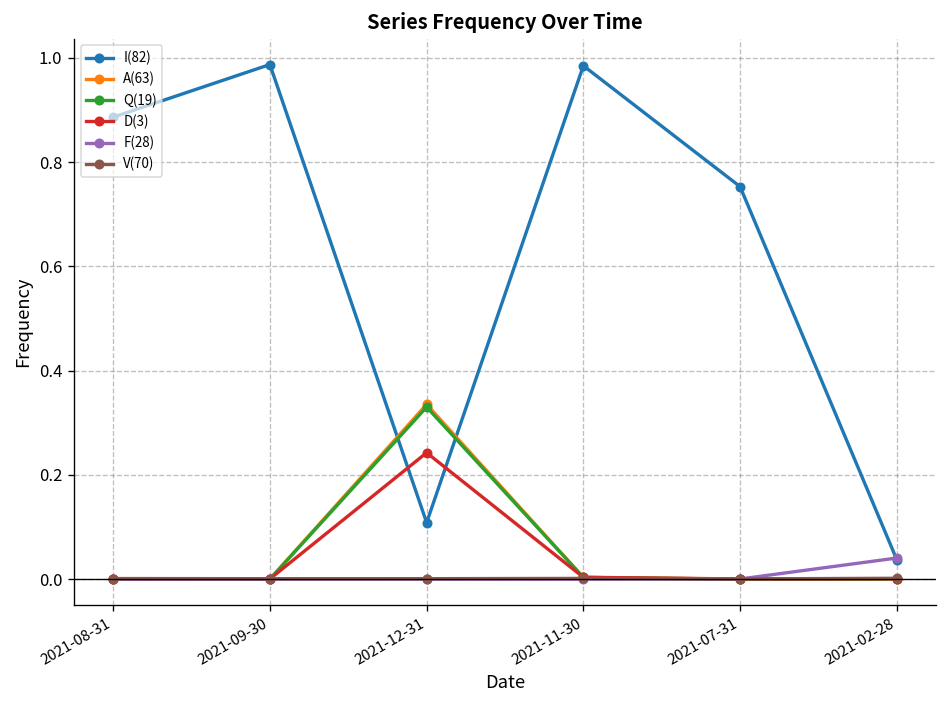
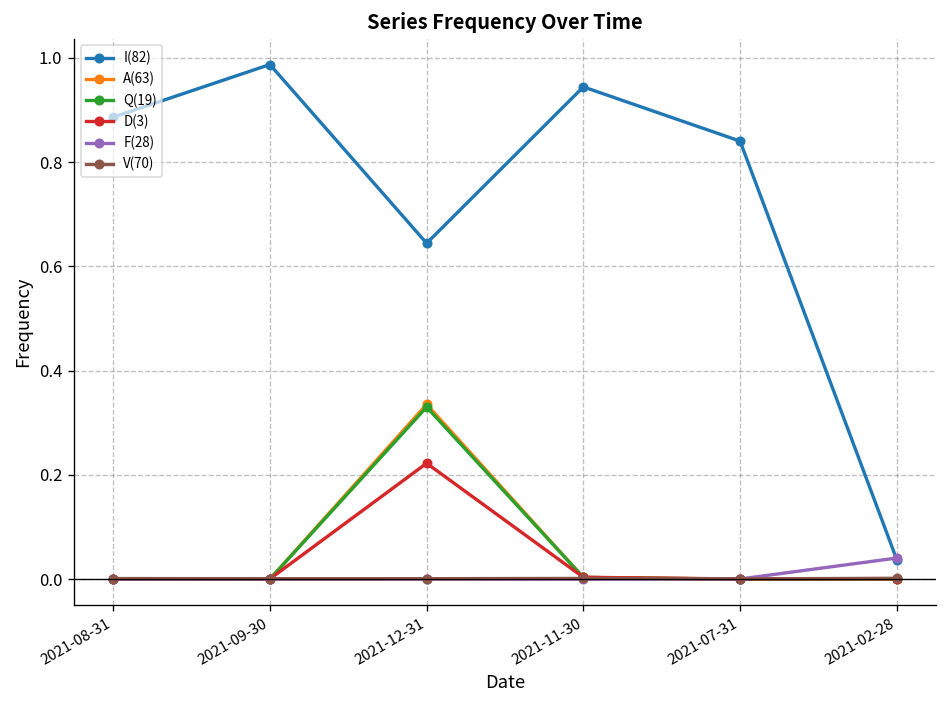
I(82), 2021-12-31: 0.11 -> 0.64
D(3), 2021-12-31: 0.24 -> 0.22
I(82), 2021-11-30: 0.98 -> 0.94
I(82), 2021-07-31: 0.75 -> 0.84
